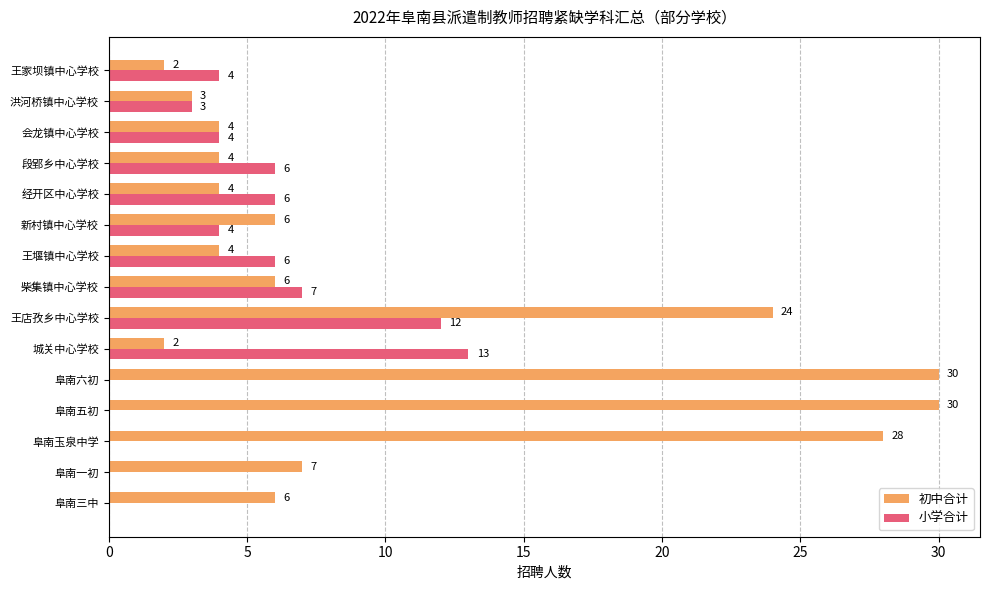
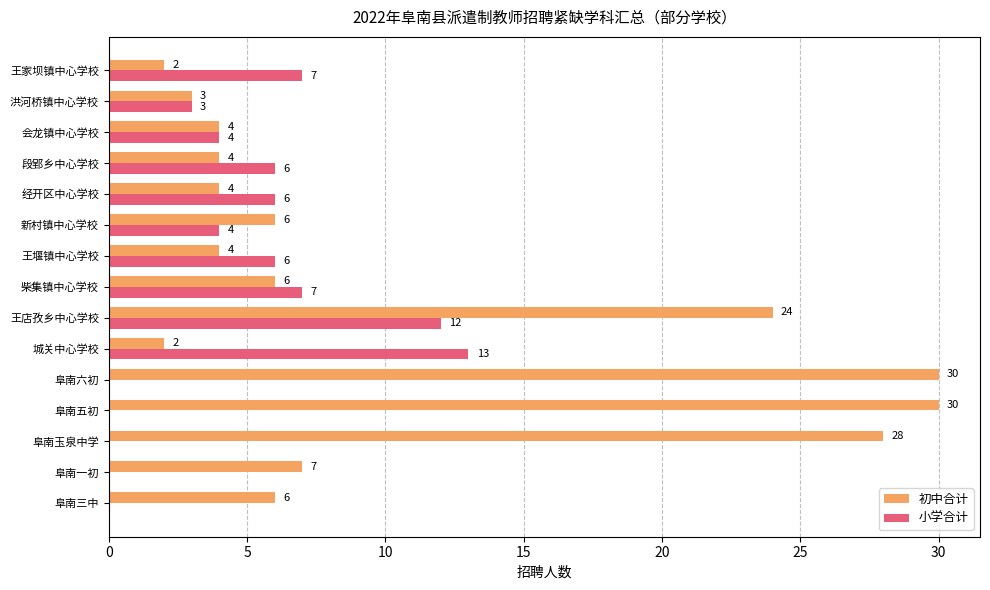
小学合计, 王家坝镇中心学校: 4 -> 7
